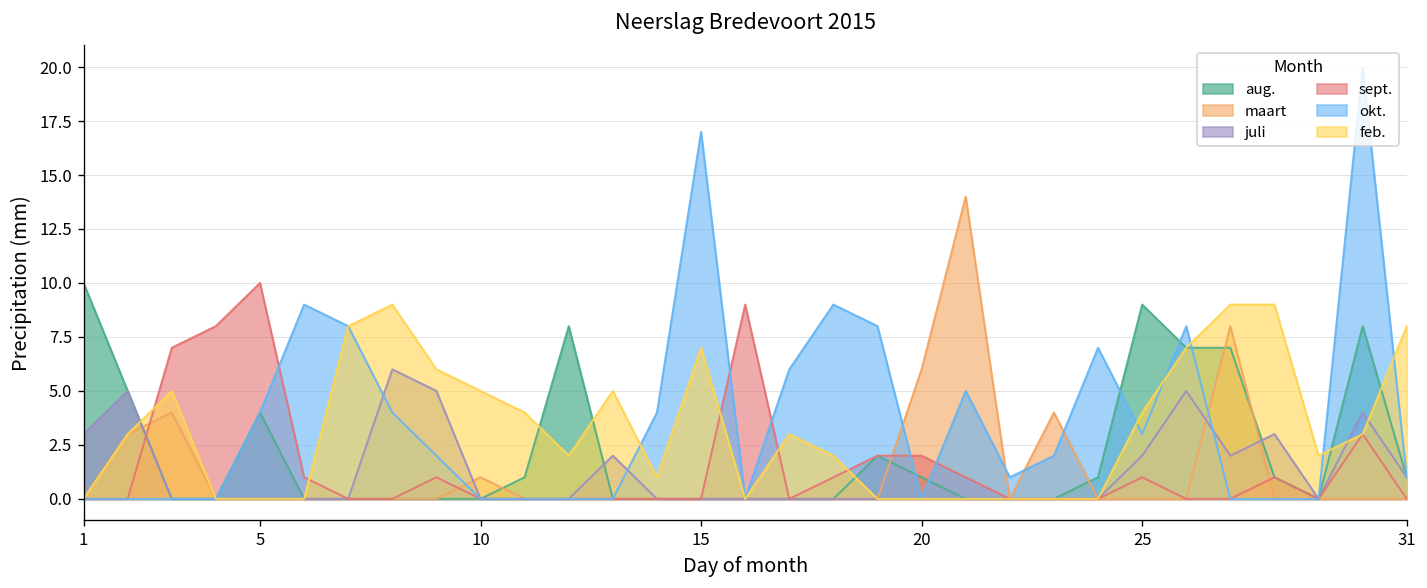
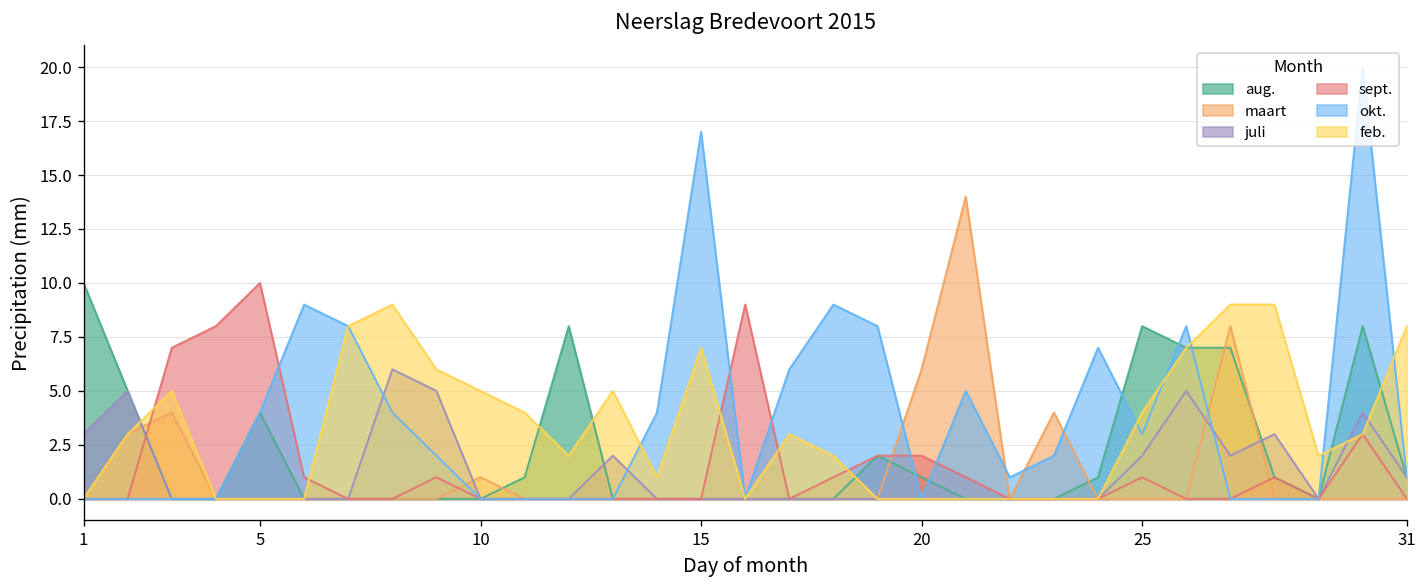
aug., 25: 9 -> 8
